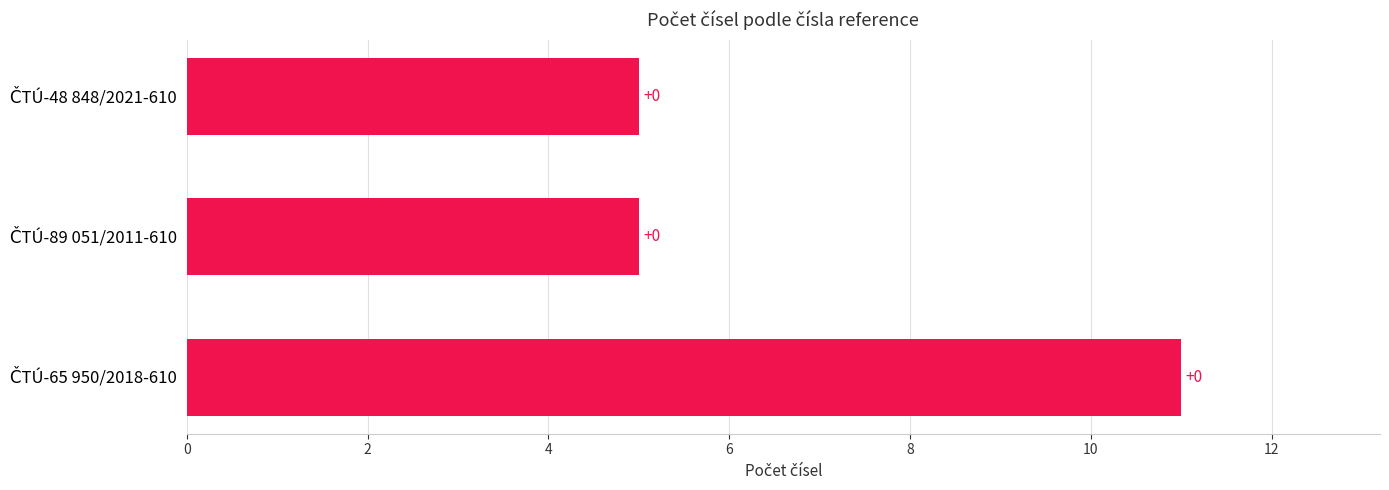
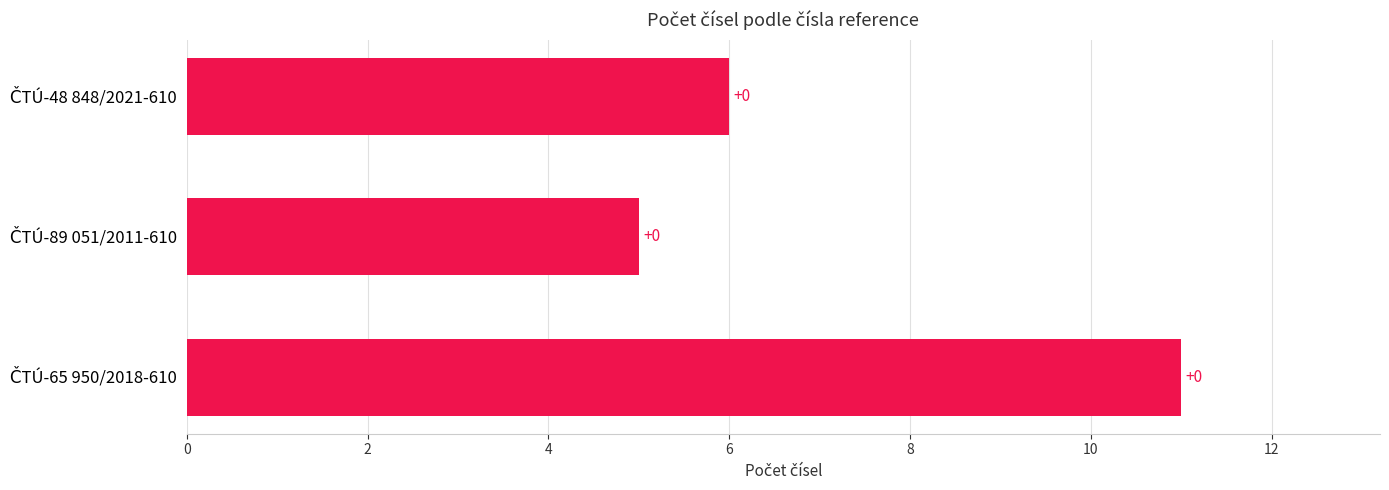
ČTÚ-48 848/2021-610: 5 -> 6
